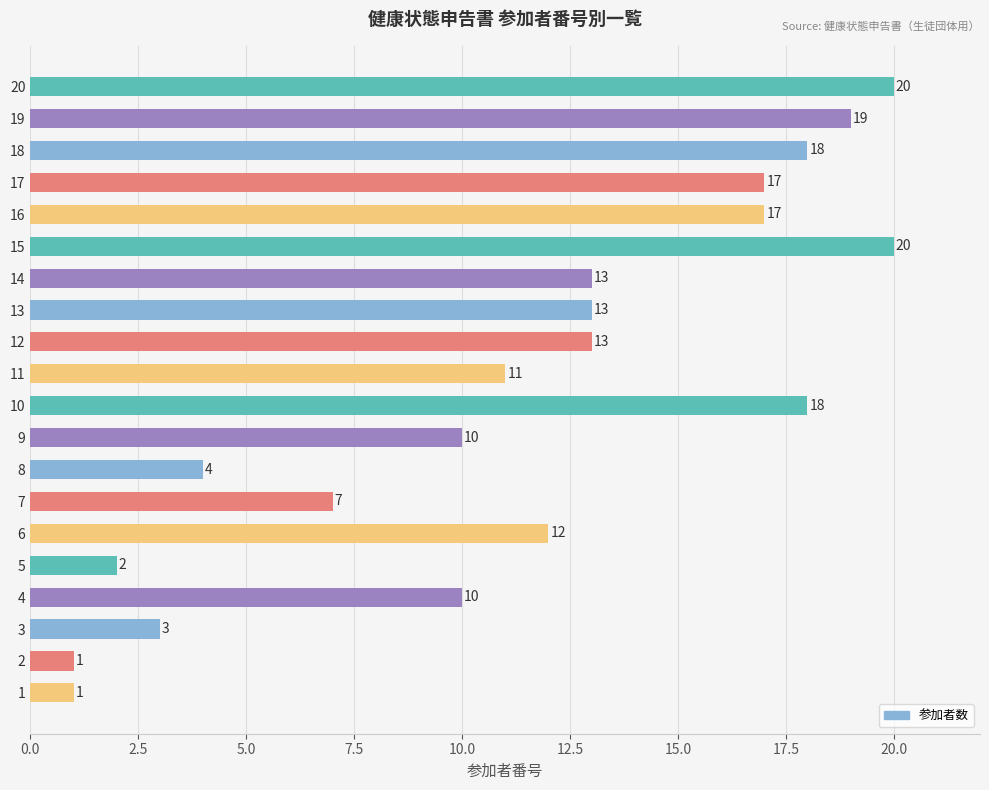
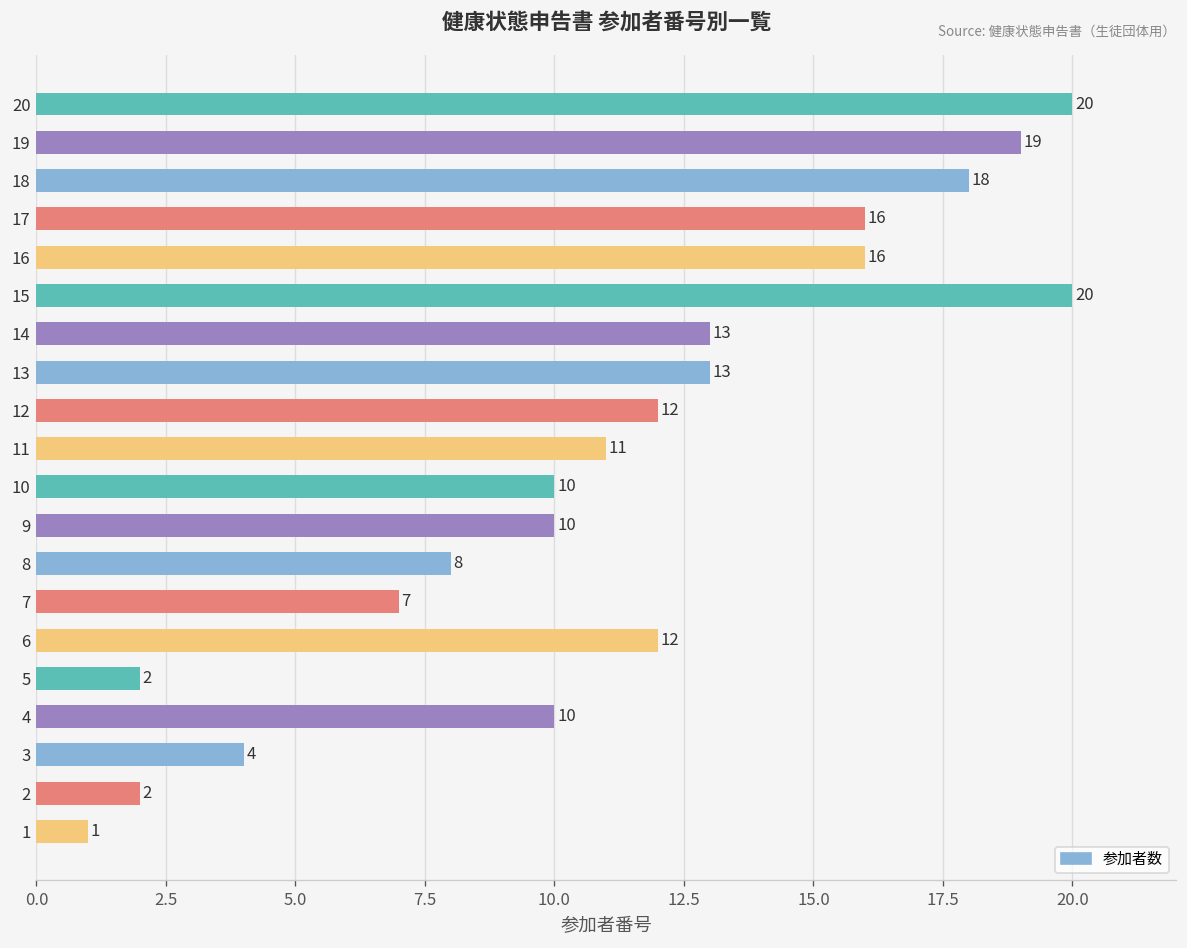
17: 17 -> 16
16: 17 -> 16
12: 13 -> 12
10: 18 -> 10
8: 4 -> 8
3: 3 -> 4
2: 1 -> 2
